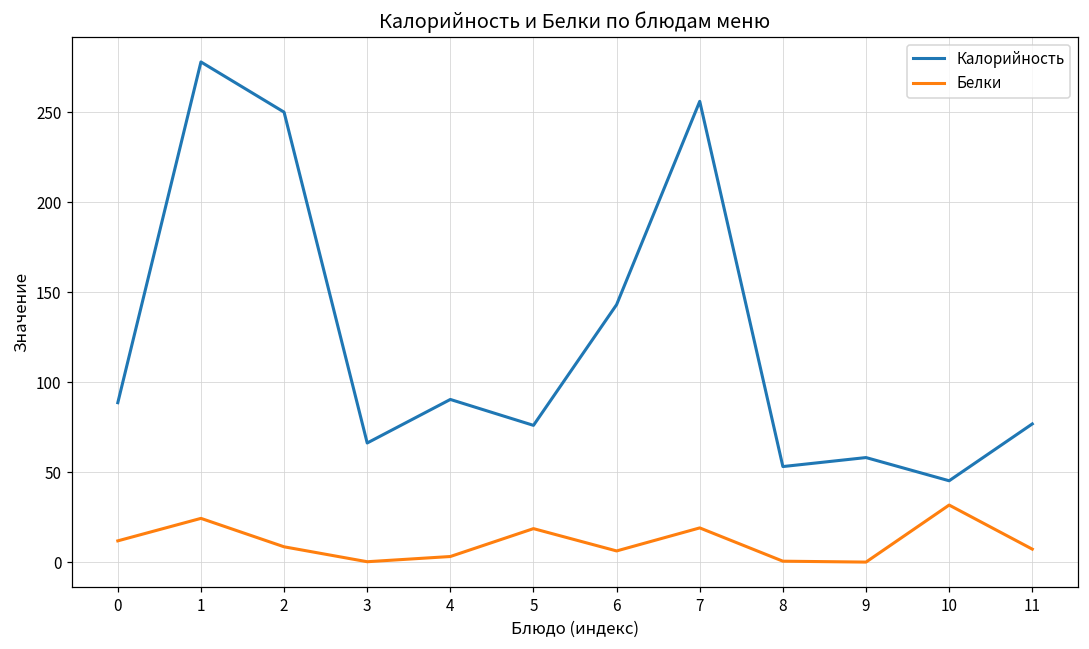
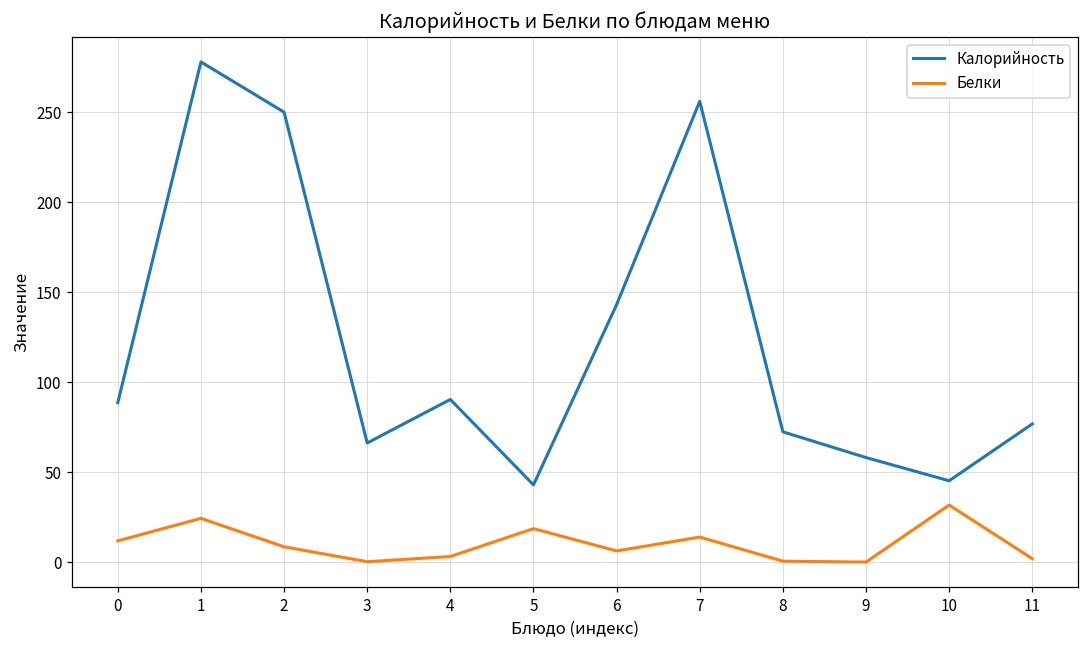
Калорийность, 5: 76 -> 43
Белки, 7: 19 -> 14
Калорийность, 8: 53 -> 72
Белки, 11: 7 -> 2
